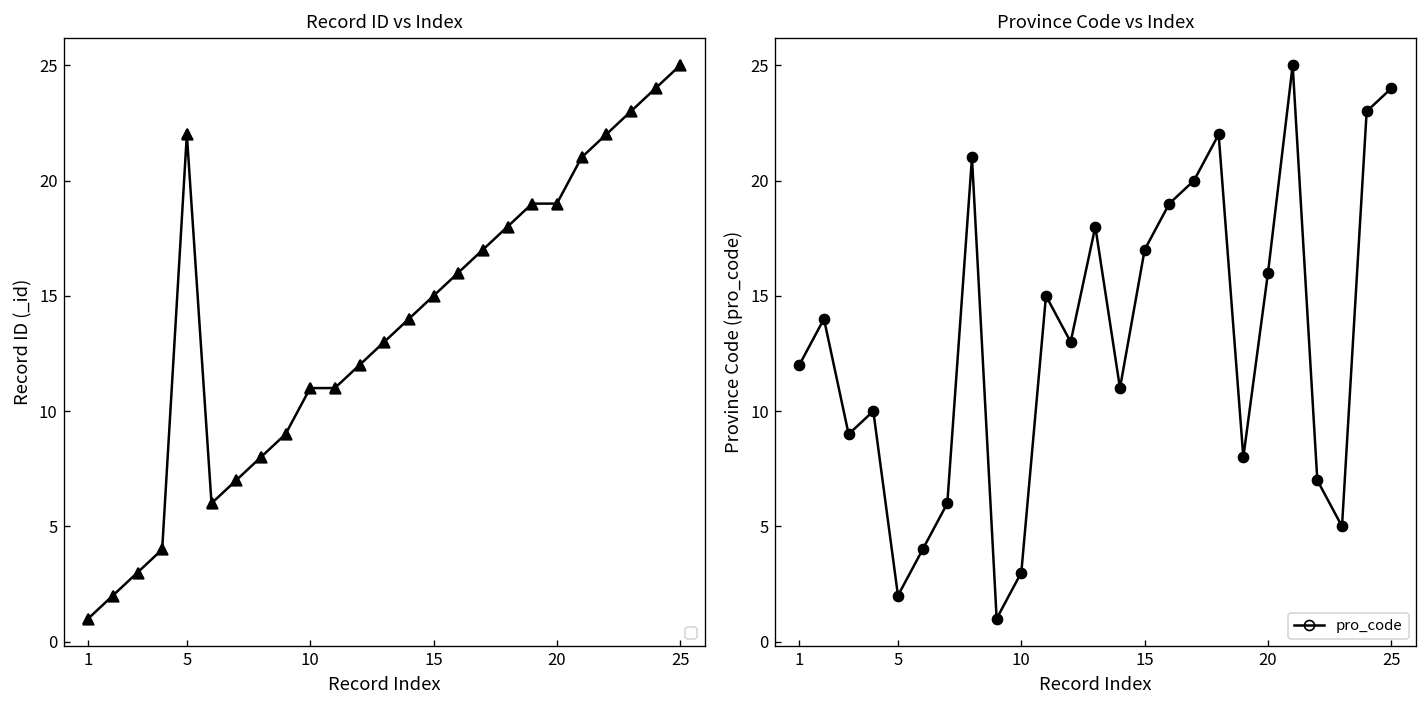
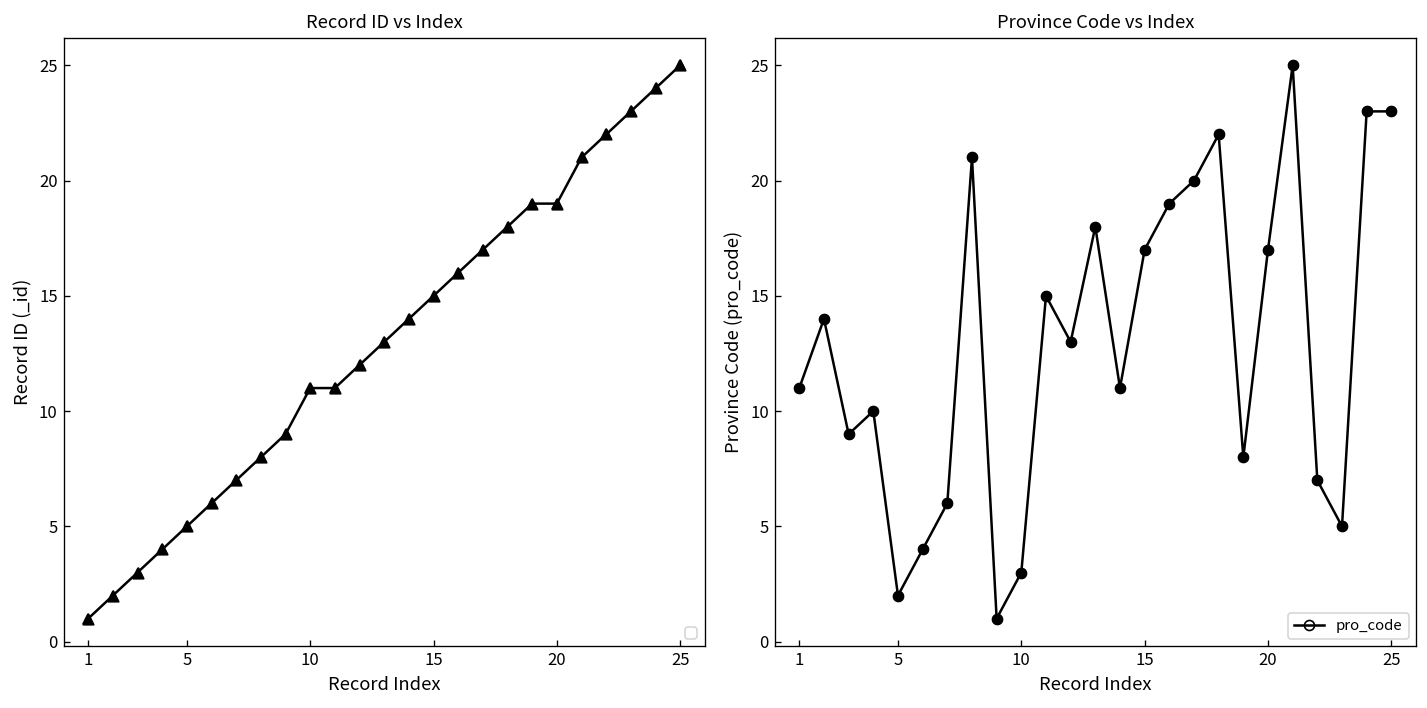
Record ID vs Index, 5: 22 -> 5
Province Code vs Index, 1: 12 -> 11
Province Code vs Index, 20: 16 -> 17
Province Code vs Index, 25: 24 -> 23
